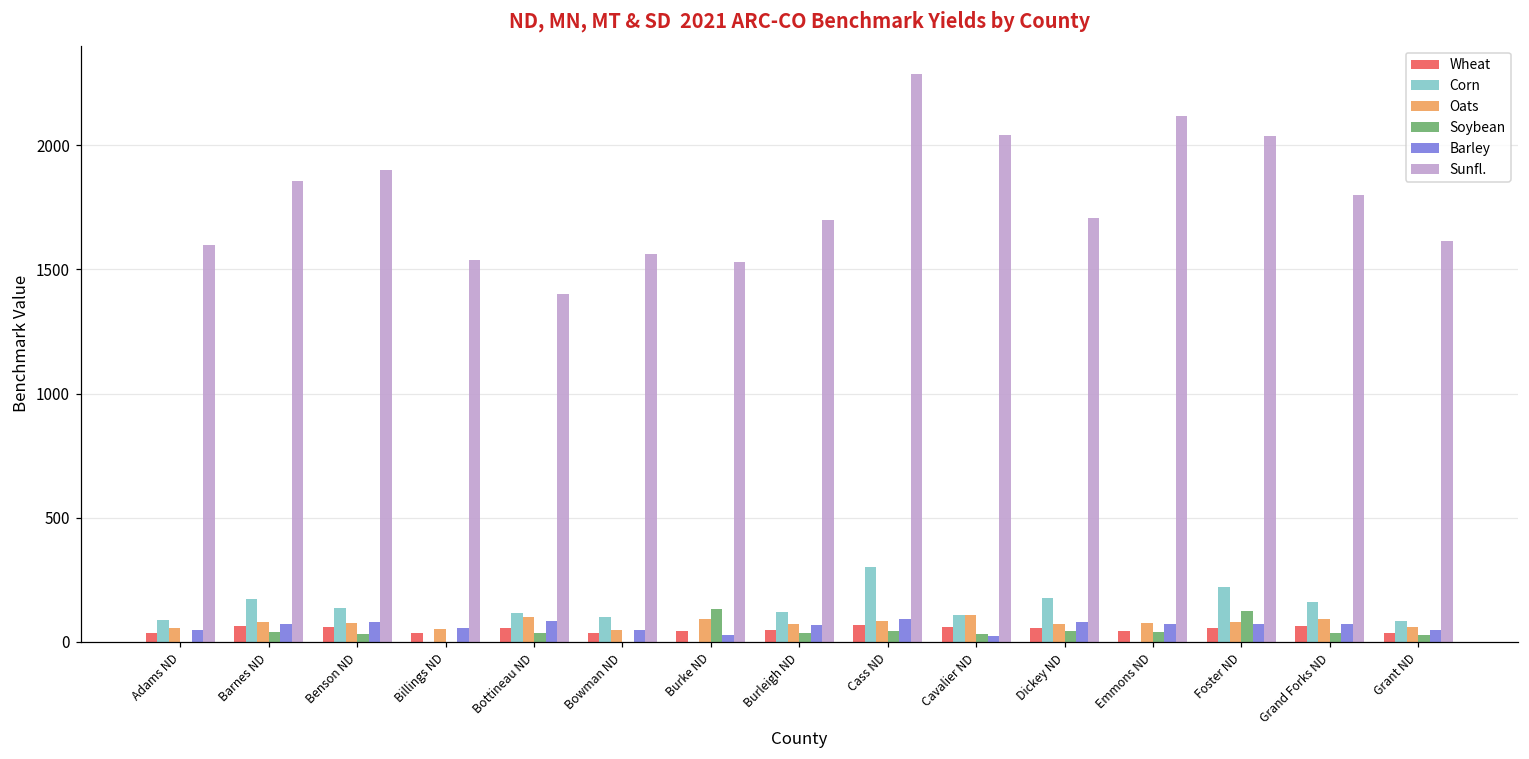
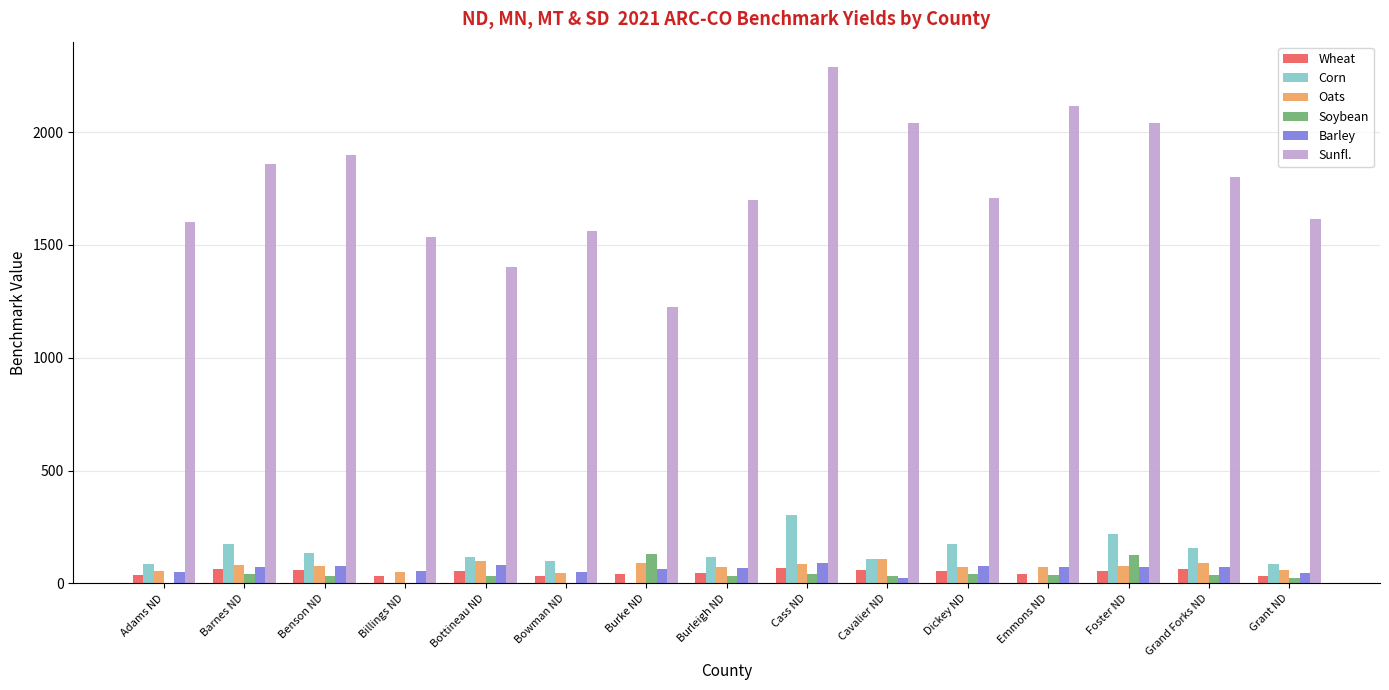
Barley, Burke ND: 30 -> 60
Sunfl., Burke ND: 1530 -> 1230
